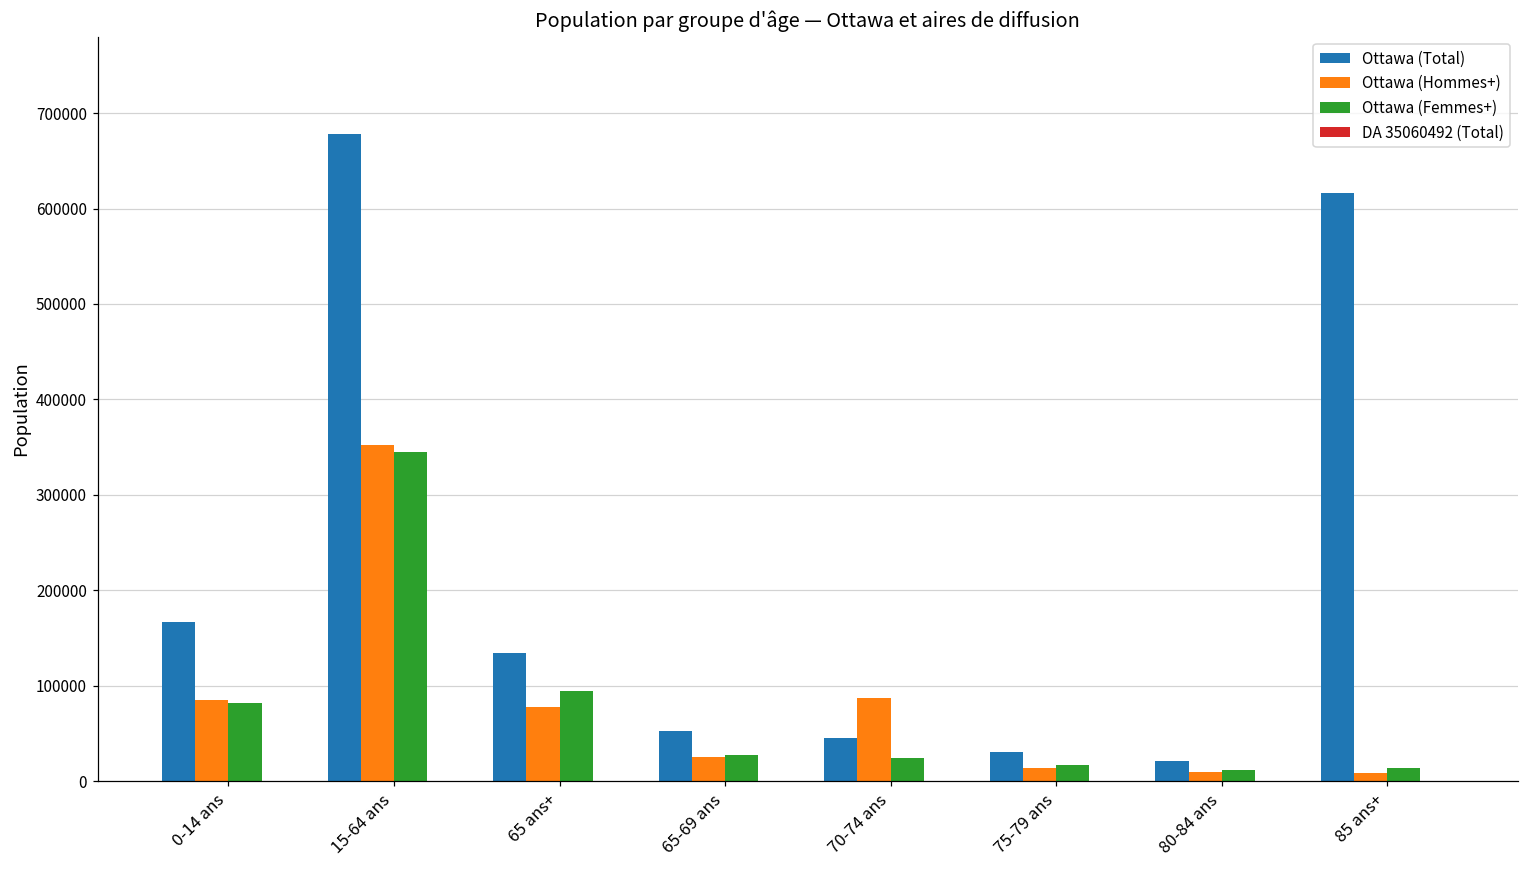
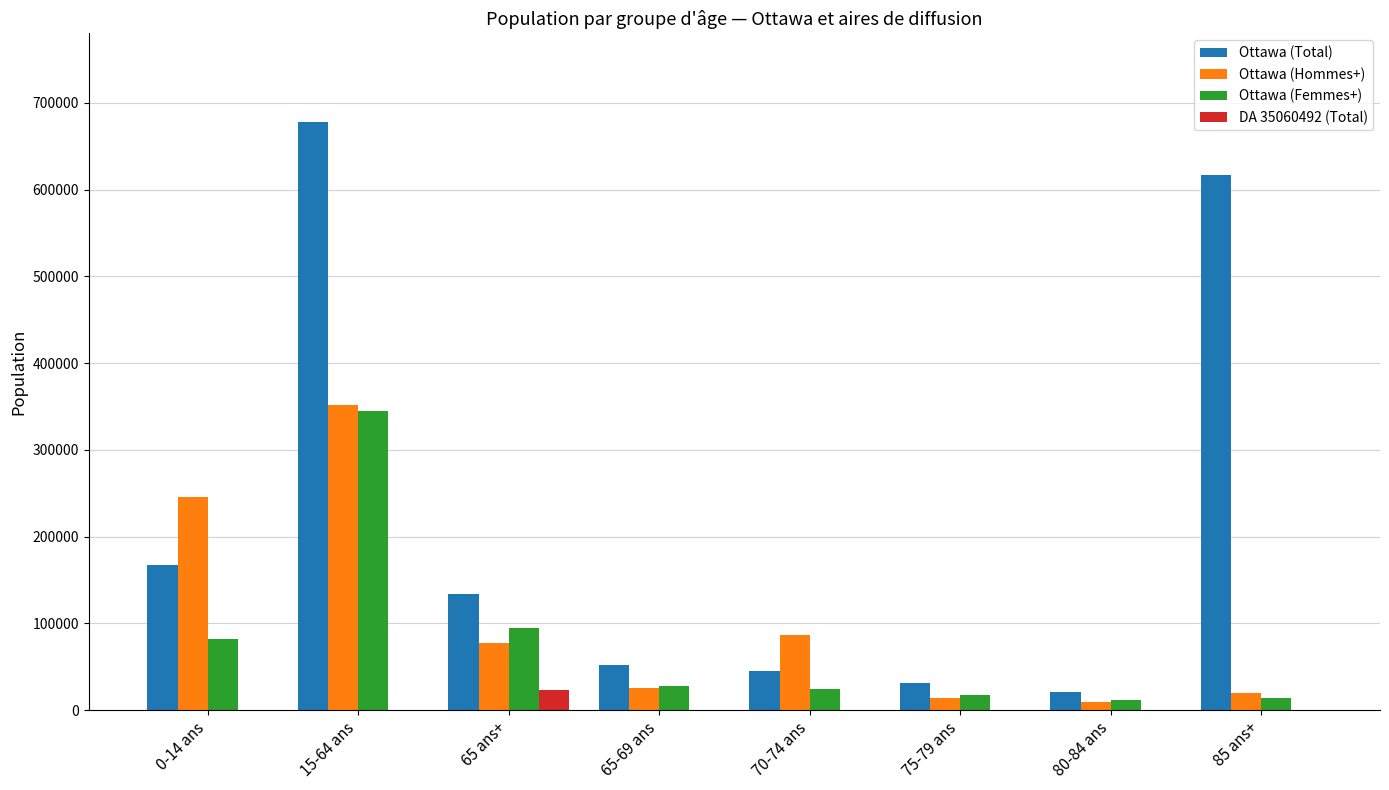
Ottawa (Hommes+), 0-14 ans: 80000 -> 250000
DA 35060492 (Total), 65 ans+: 0 -> 20000
Ottawa (Hommes+), 85 ans+: 10000 -> 20000
